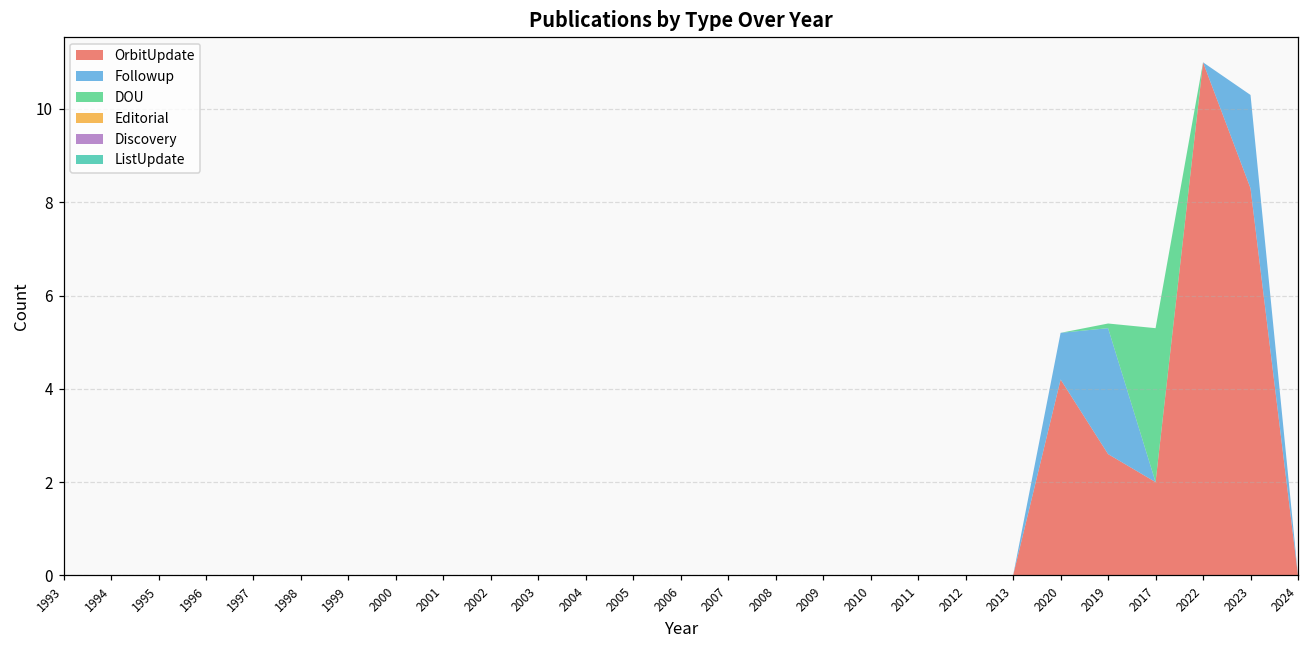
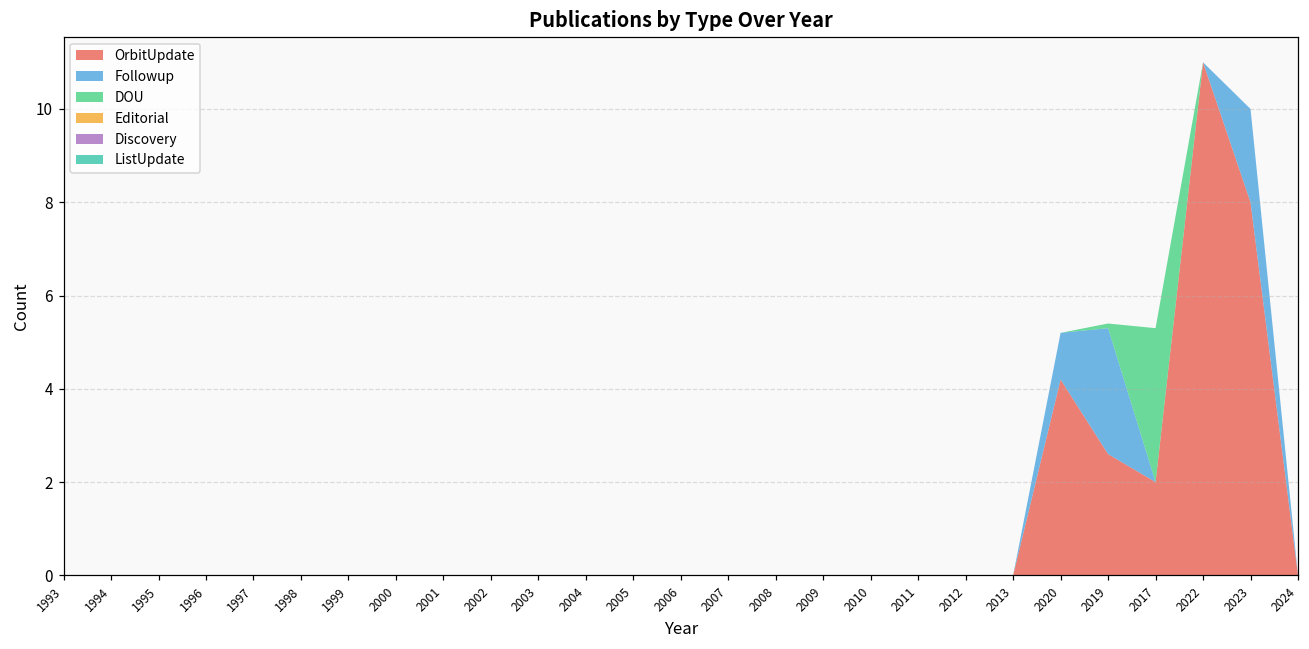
OrbitUpdate, 2023: 8.3 -> 8.0
